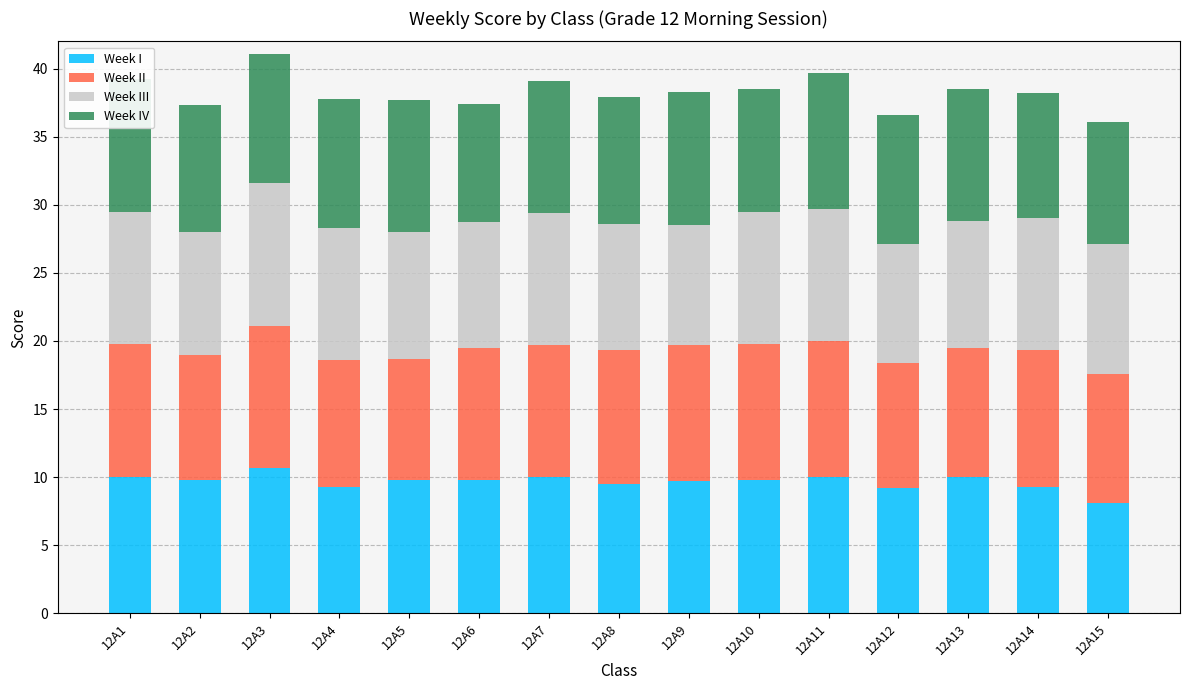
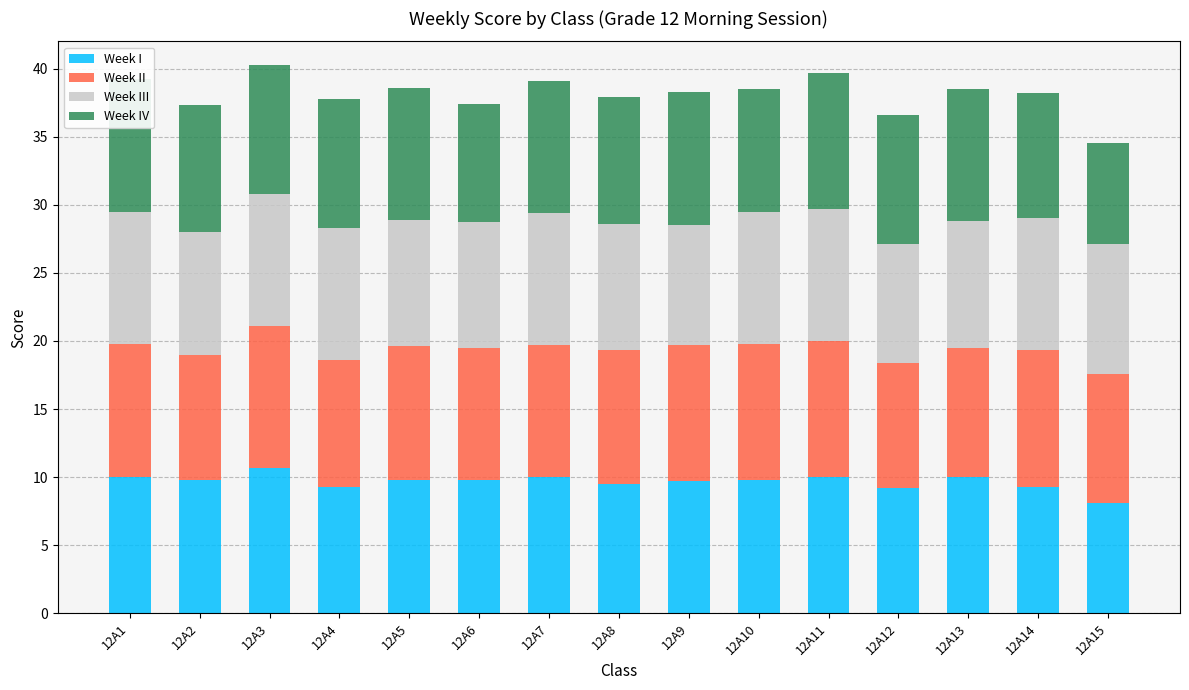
Week III, 12A3: 10.5 -> 9.7
Week II, 12A5: 8.9 -> 9.8
Week IV, 12A15: 9.0 -> 7.4
